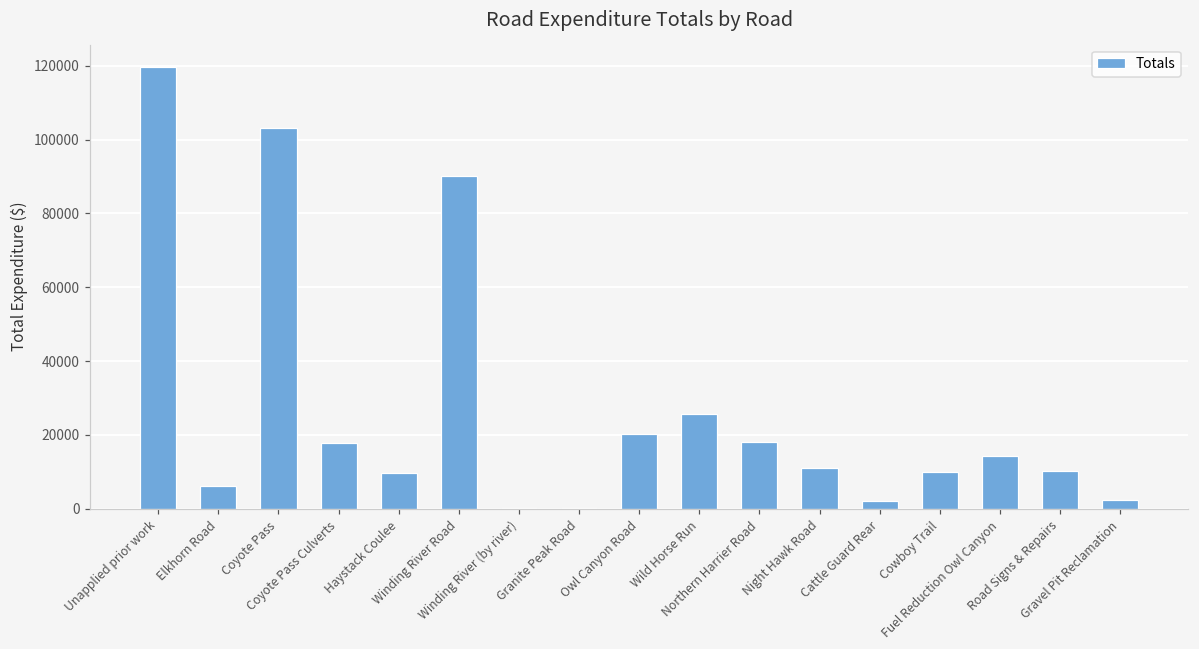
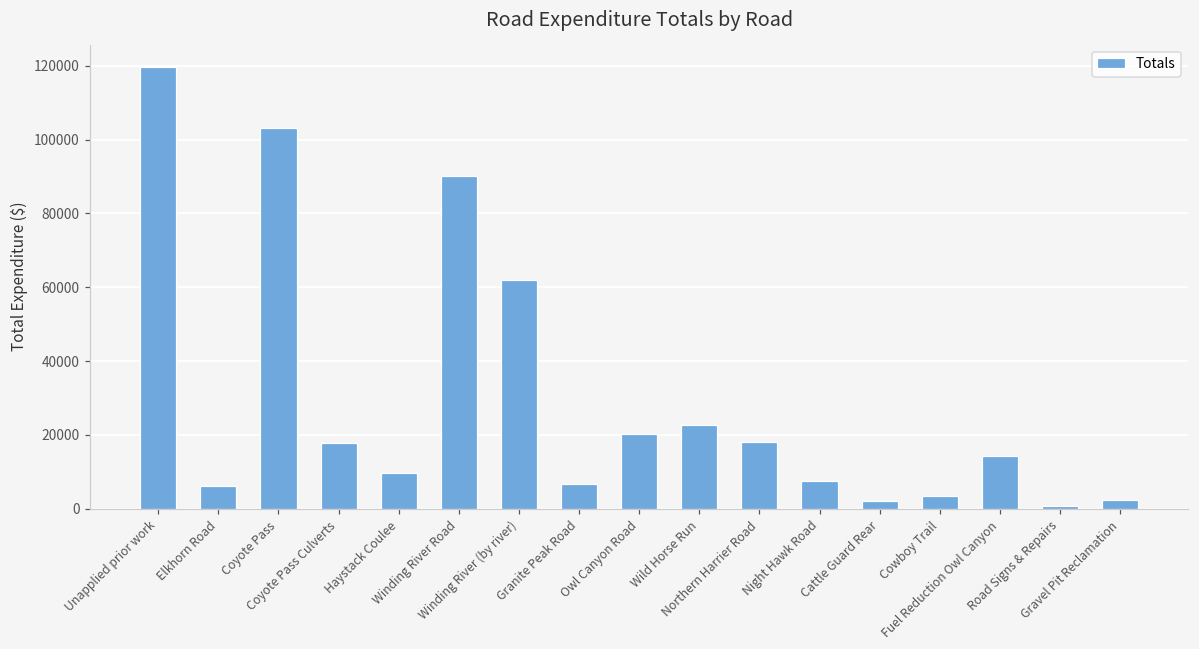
Winding River (by river): 0 -> 62000
Granite Peak Road: 0 -> 7000
Wild Horse Run: 26000 -> 23000
Night Hawk Road: 11000 -> 8000
Cowboy Trail: 10000 -> 3000
Road Signs & Repairs: 10000 -> 1000
